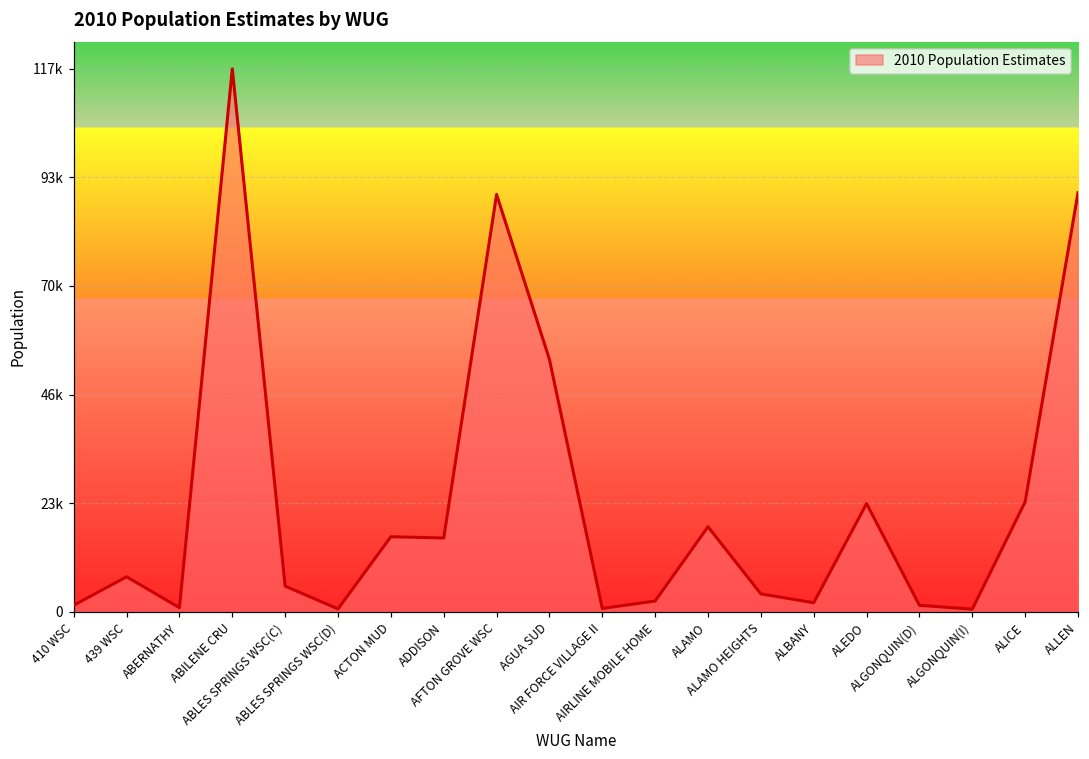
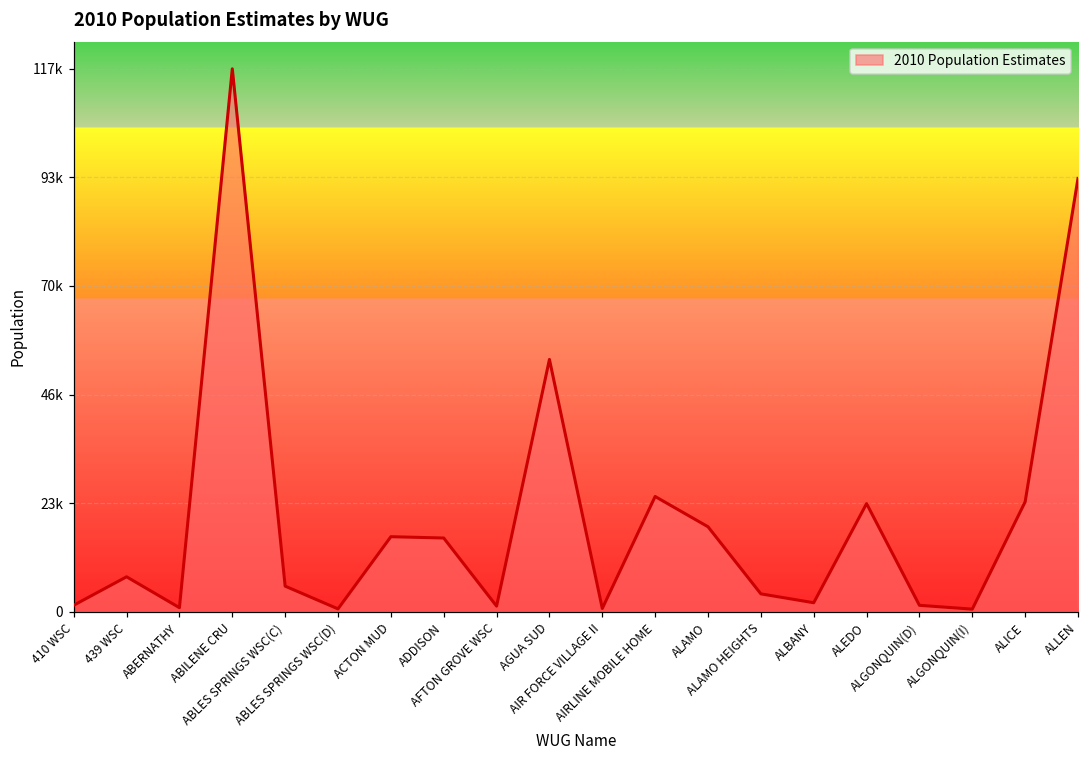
AFTON GROVE WSC: 90000 -> 1000
AIRLINE MOBILE HOME: 2000 -> 25000
ALLEN: 90000 -> 93000
